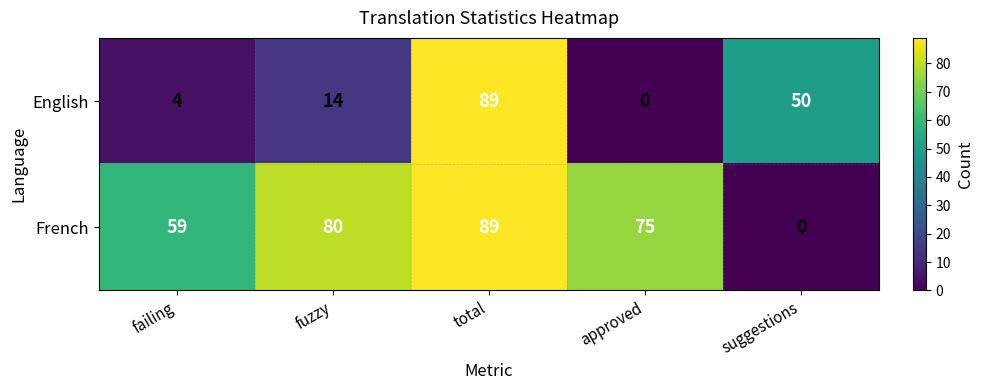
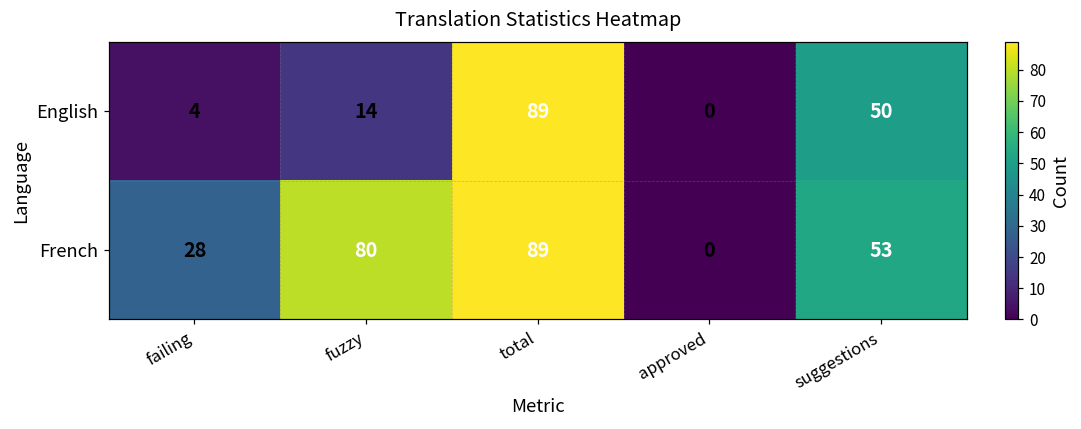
French, failing: 59 -> 28
French, approved: 75 -> 0
French, suggestions: 0 -> 53
